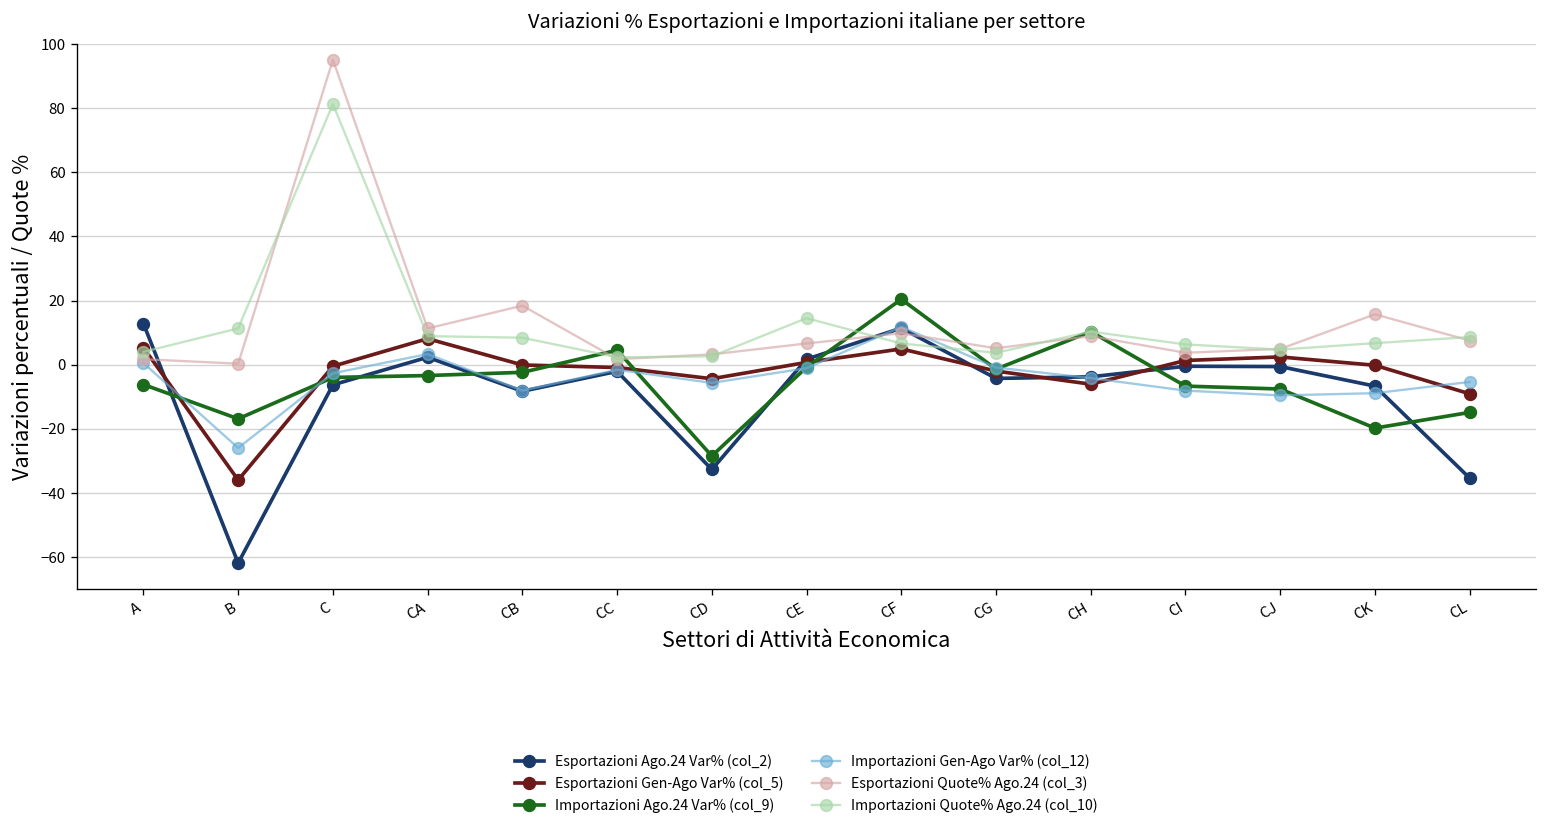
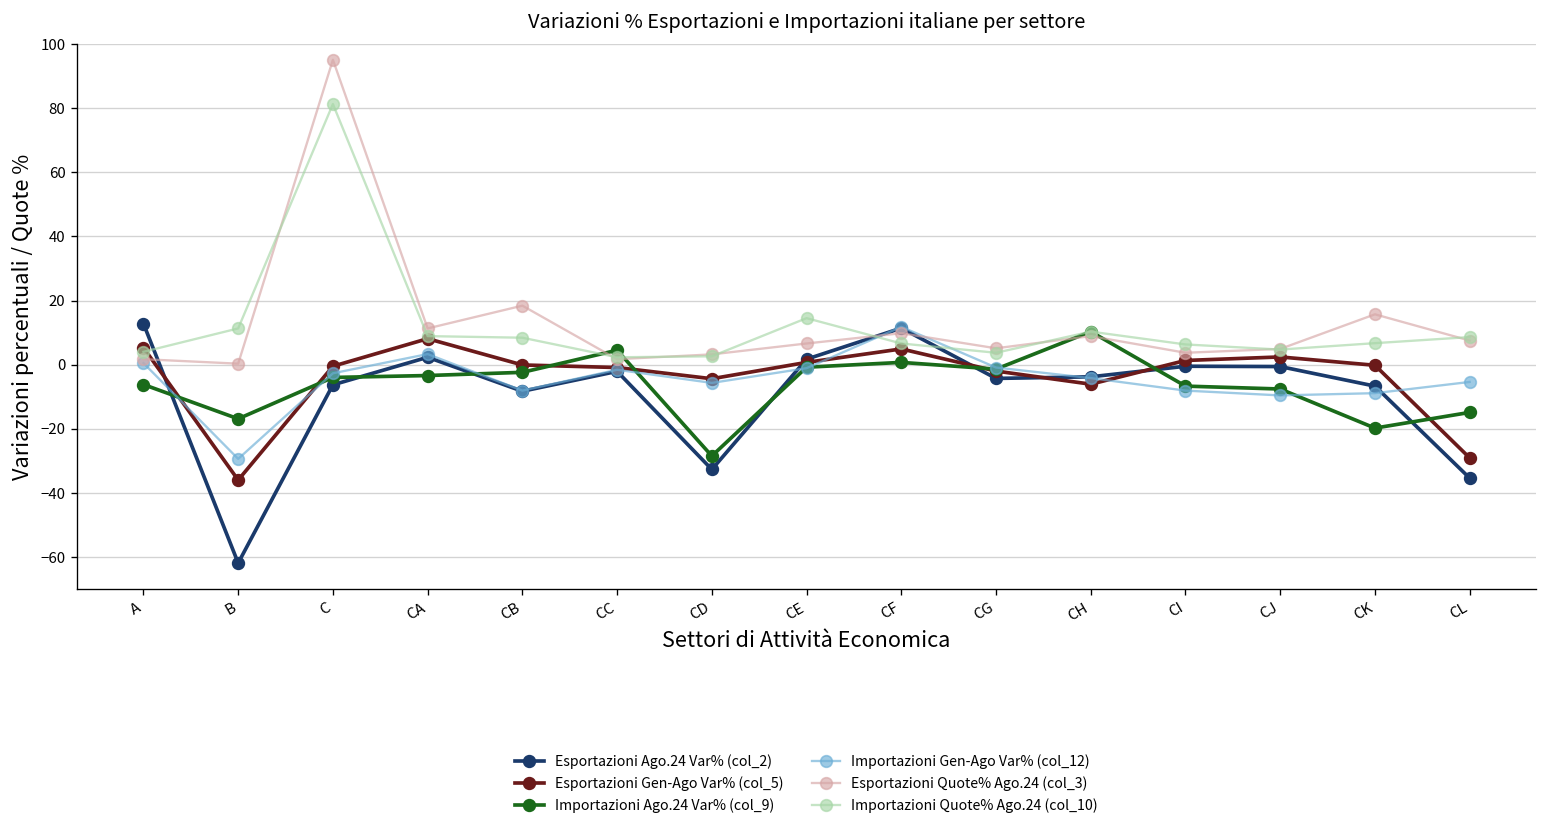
Importazioni Gen-Ago Var% (col_12), B: -26 -> -29
Importazioni Ago.24 Var% (col_9), CF: 20 -> 1
Esportazioni Gen-Ago Var% (col_5), CL: -9 -> -29
